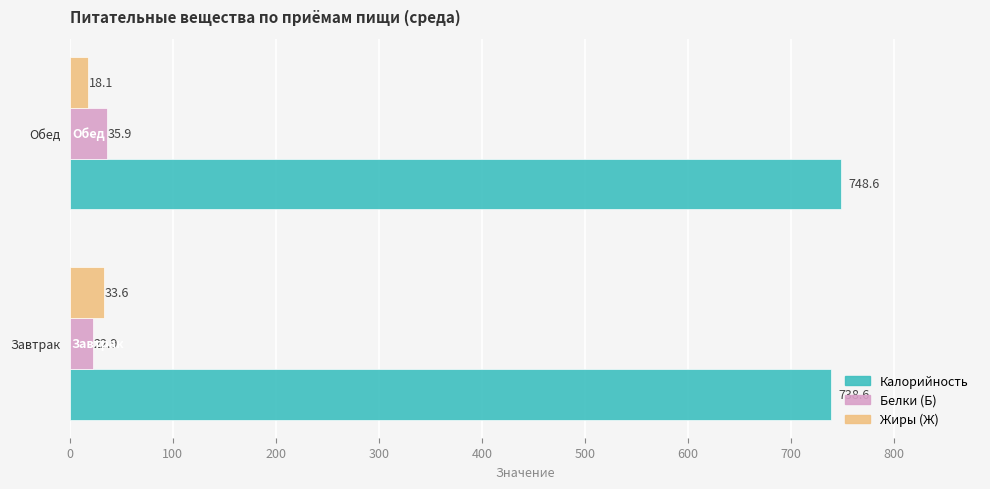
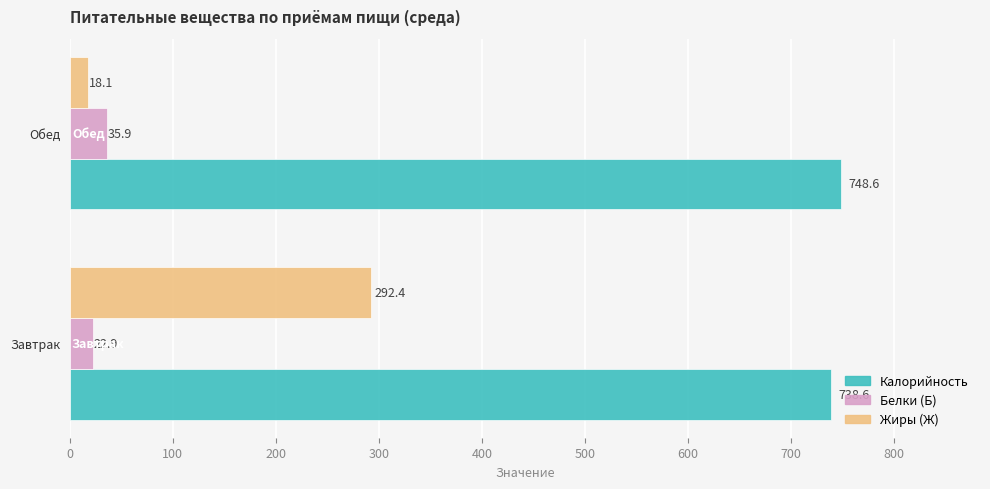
Жиры (Ж), Завтрак: 33.6 -> 292.4
